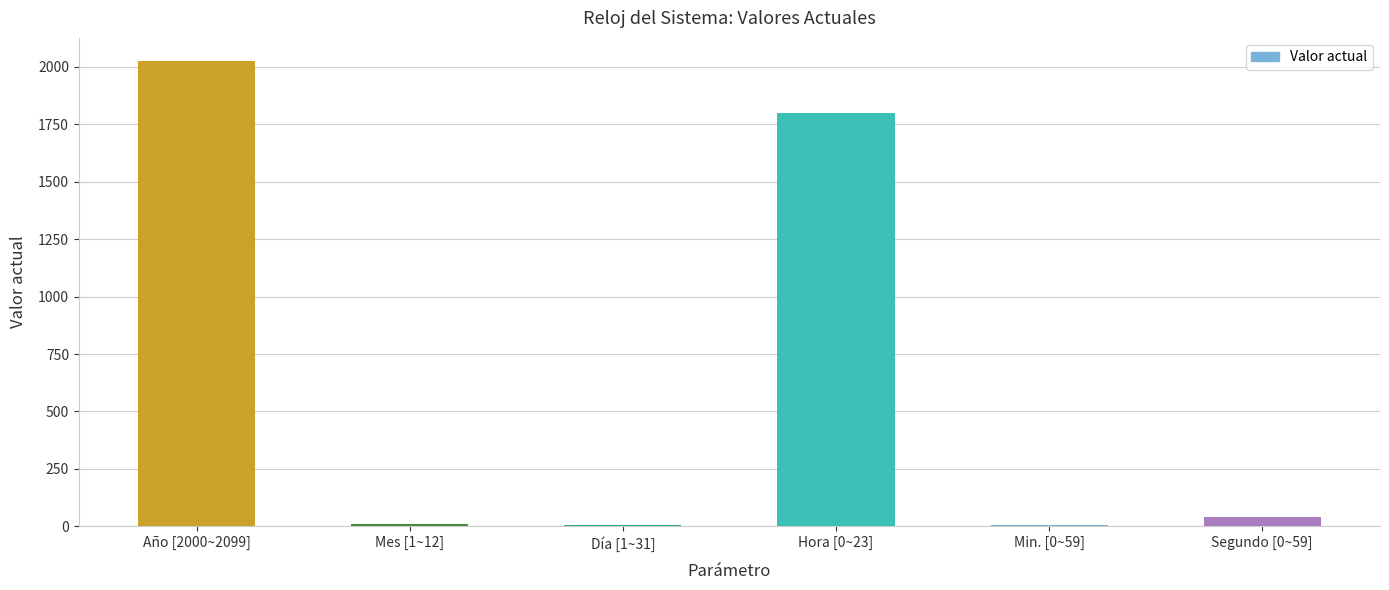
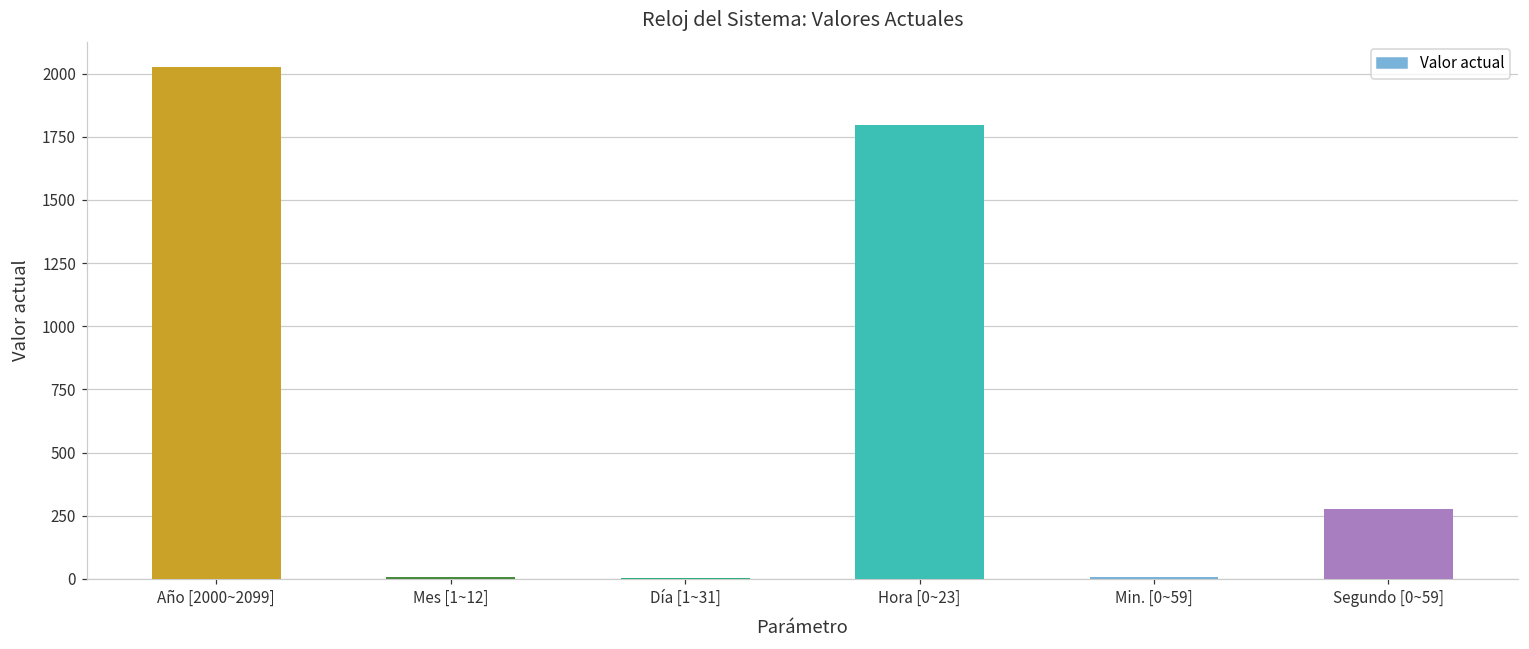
Segundo [0~59]: 40 -> 280
